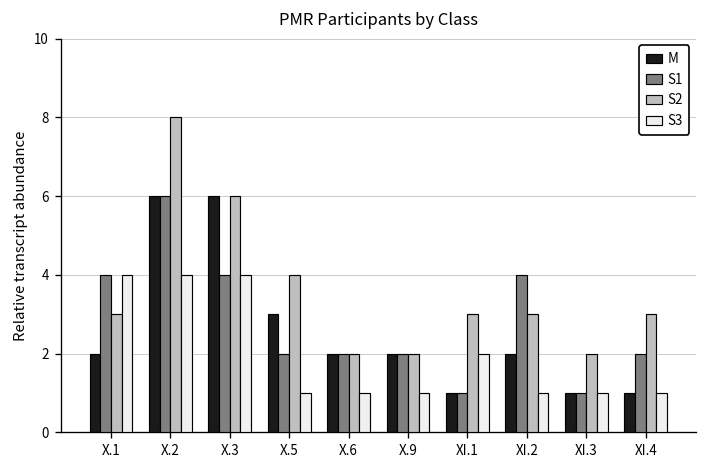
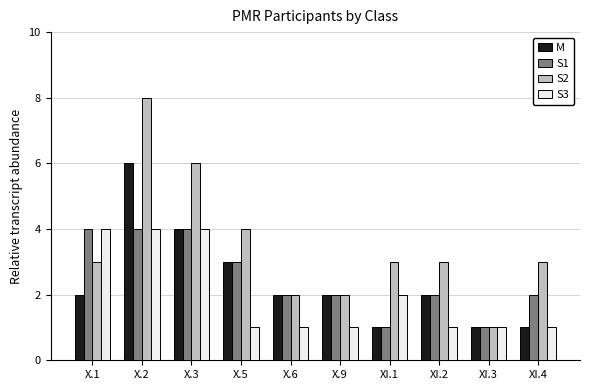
S1, X.2: 6 -> 4
M, X.3: 6 -> 4
S1, X.5: 2 -> 3
S1, XI.2: 4 -> 2
S2, XI.3: 2 -> 1
